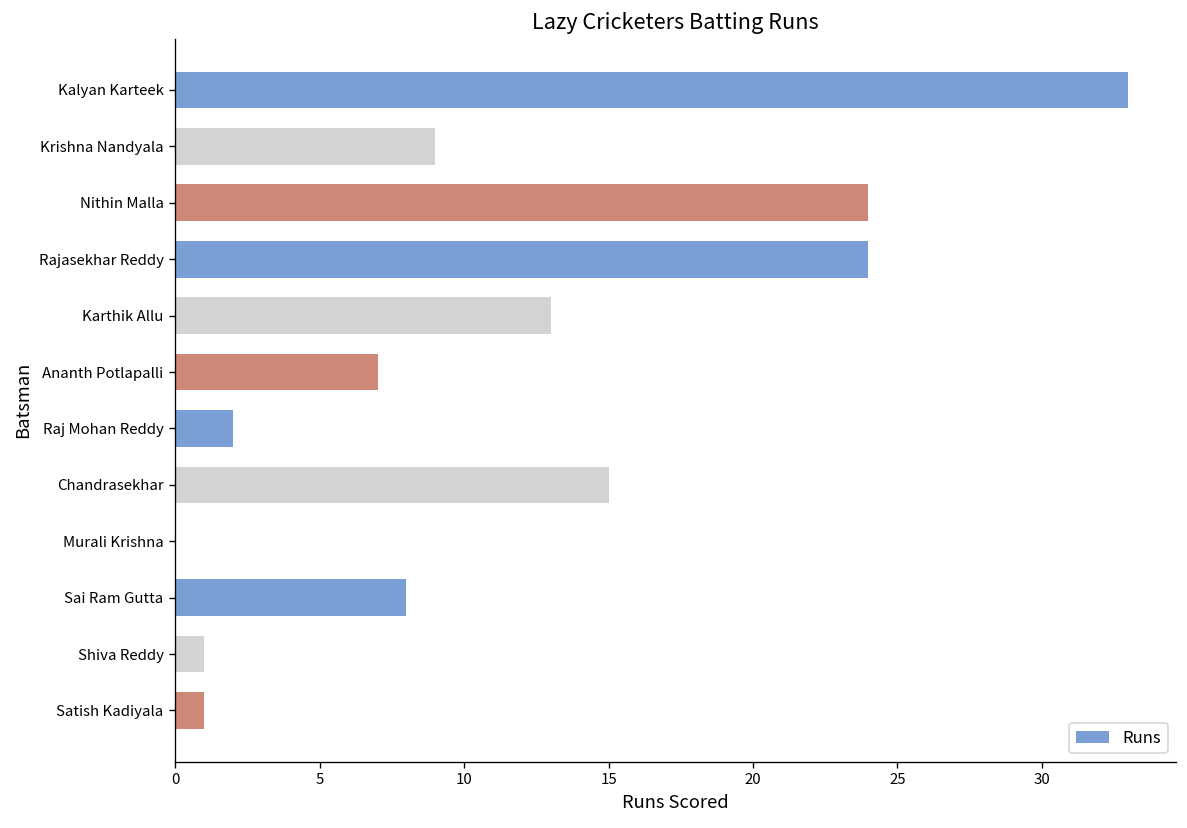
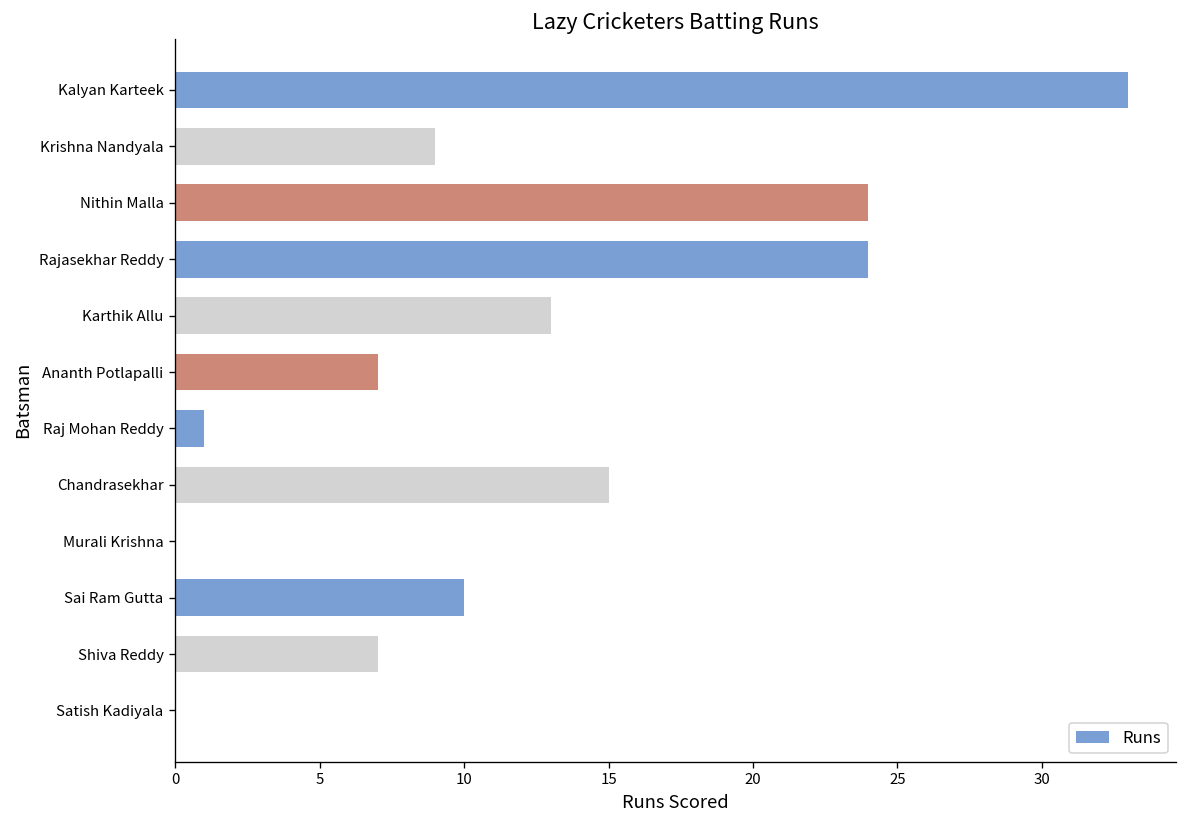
Raj Mohan Reddy: 2 -> 1
Sai Ram Gutta: 8 -> 10
Shiva Reddy: 1 -> 7
Satish Kadiyala: 1 -> 0
